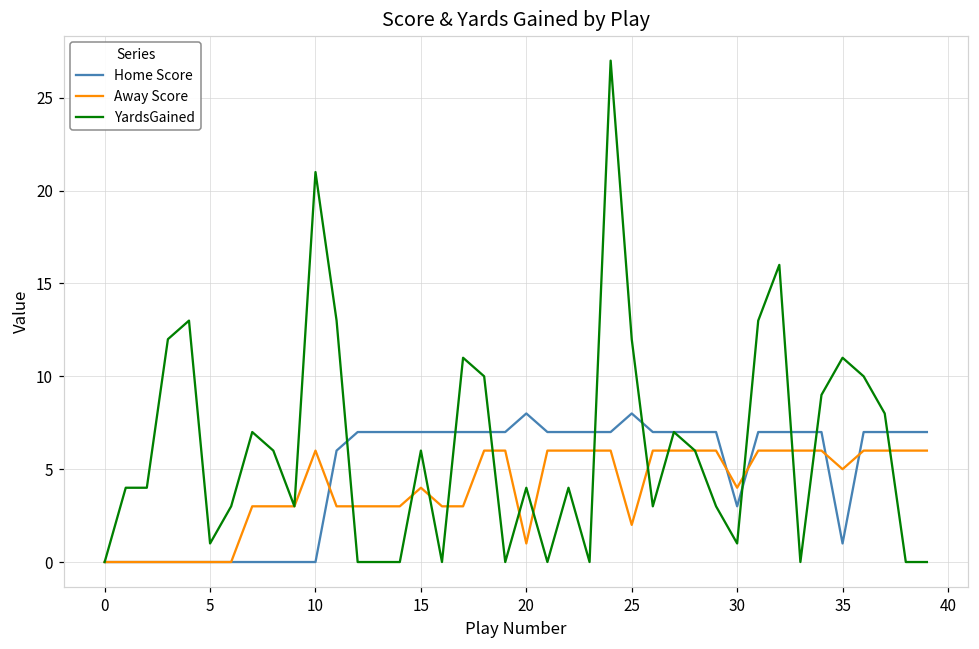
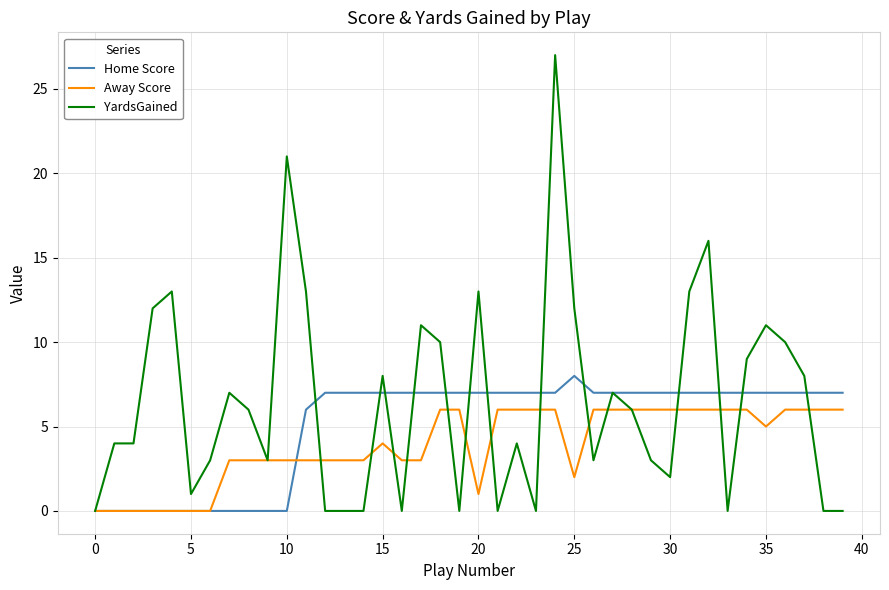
Away Score, 10: 6 -> 3
YardsGained, 15: 6 -> 8
Home Score, 20: 8 -> 7
YardsGained, 20: 4 -> 13
Home Score, 30: 3 -> 7
Away Score, 30: 4 -> 6
YardsGained, 30: 1 -> 2
Home Score, 35: 1 -> 7
